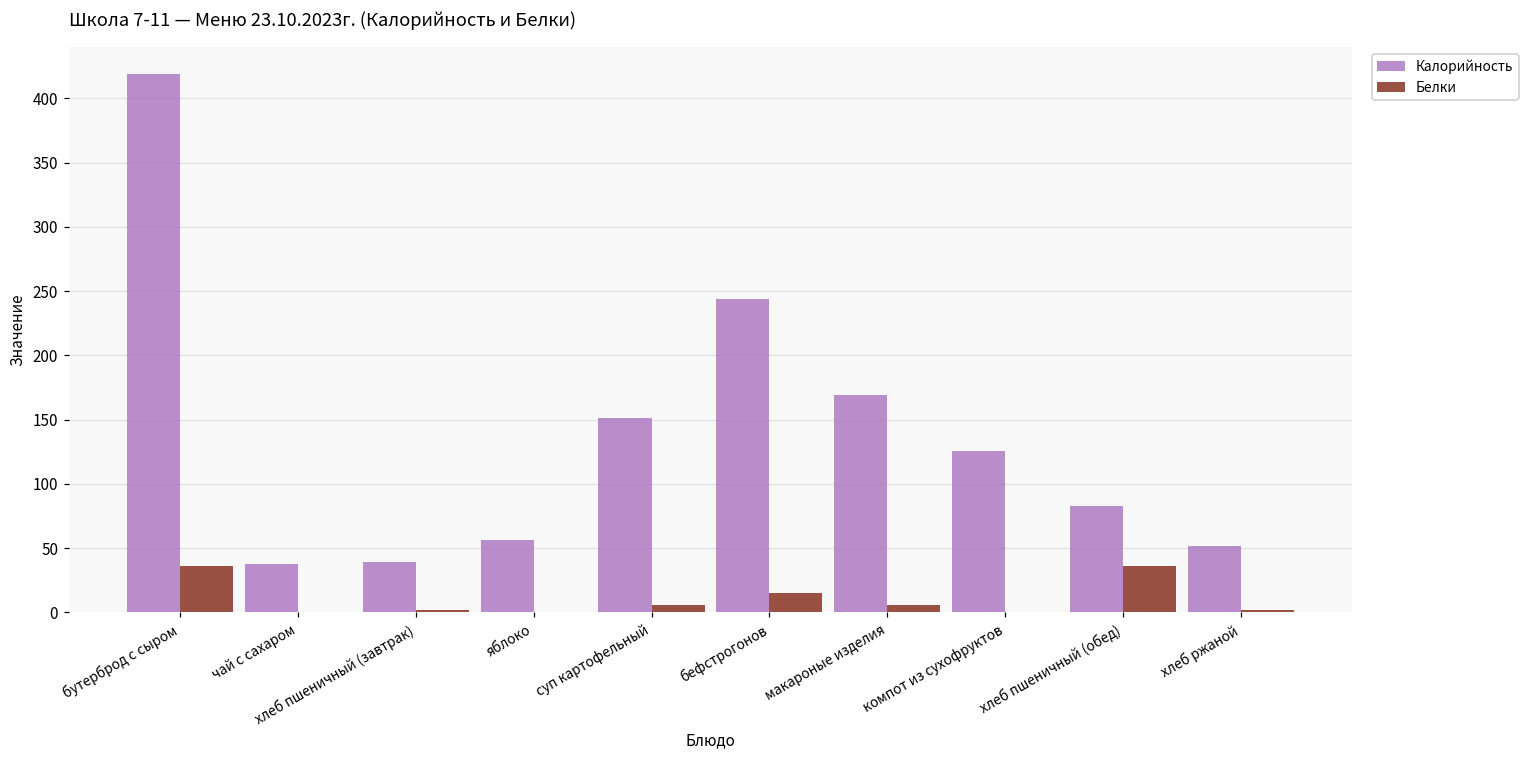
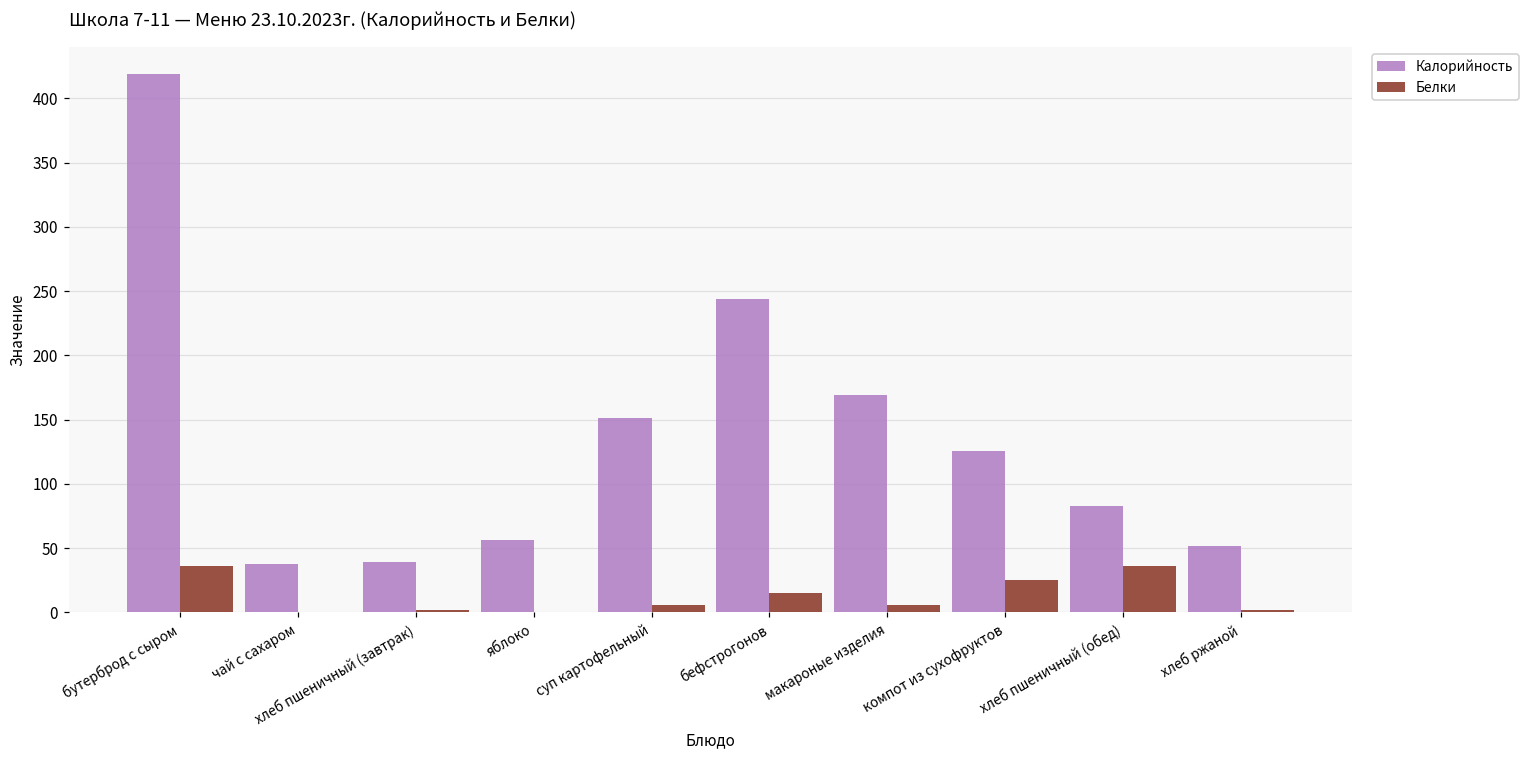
Белки, компот из сухофруктов: 0 -> 25
